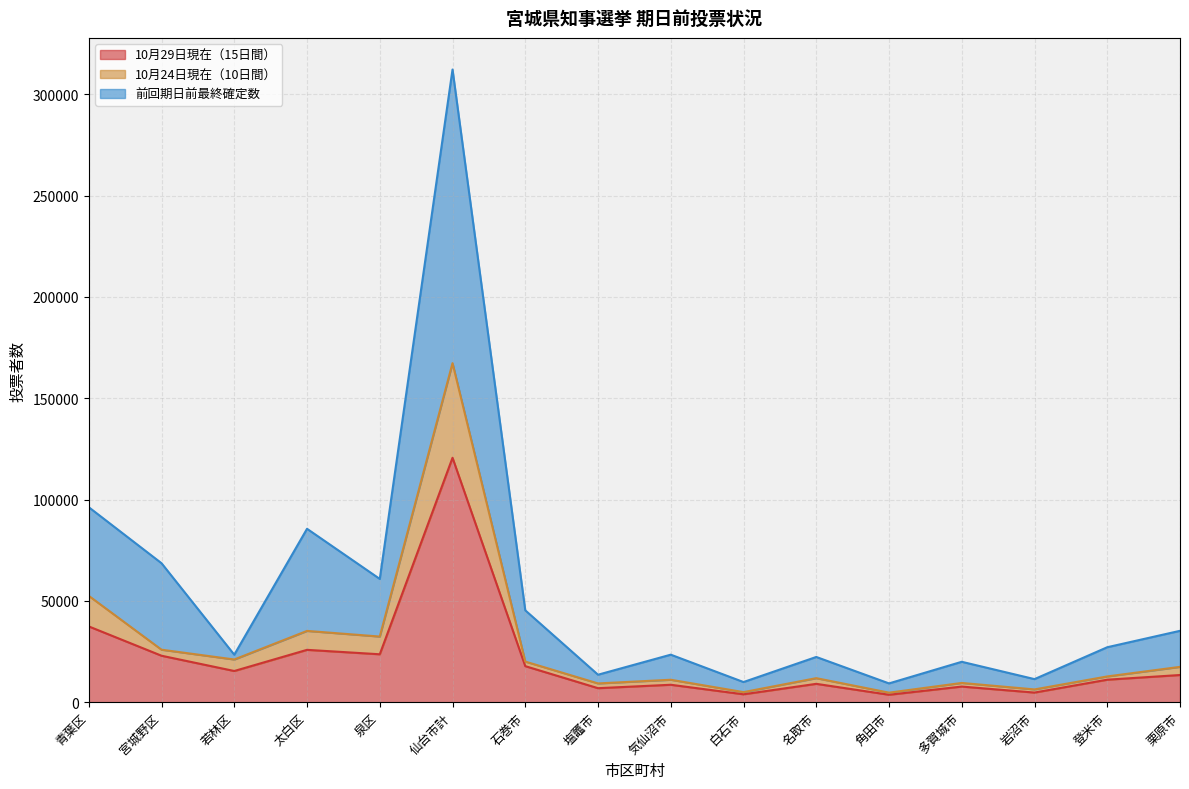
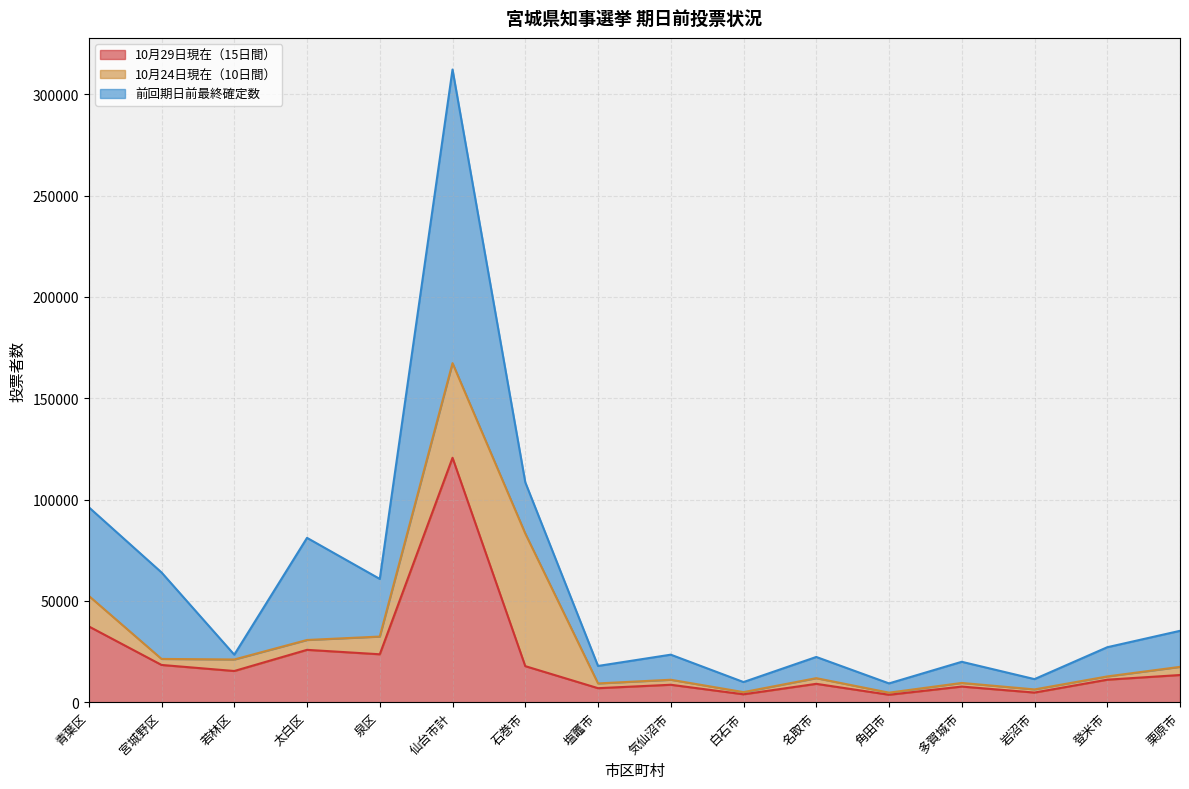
10月29日現在（15日間）, 宮城野区: 23000 -> 18000
10月24日現在（10日間）, 太白区: 9000 -> 5000
10月24日現在（10日間）, 石巻市: 2000 -> 65000
前回期日前最終確定数, 塩竈市: 4000 -> 9000
